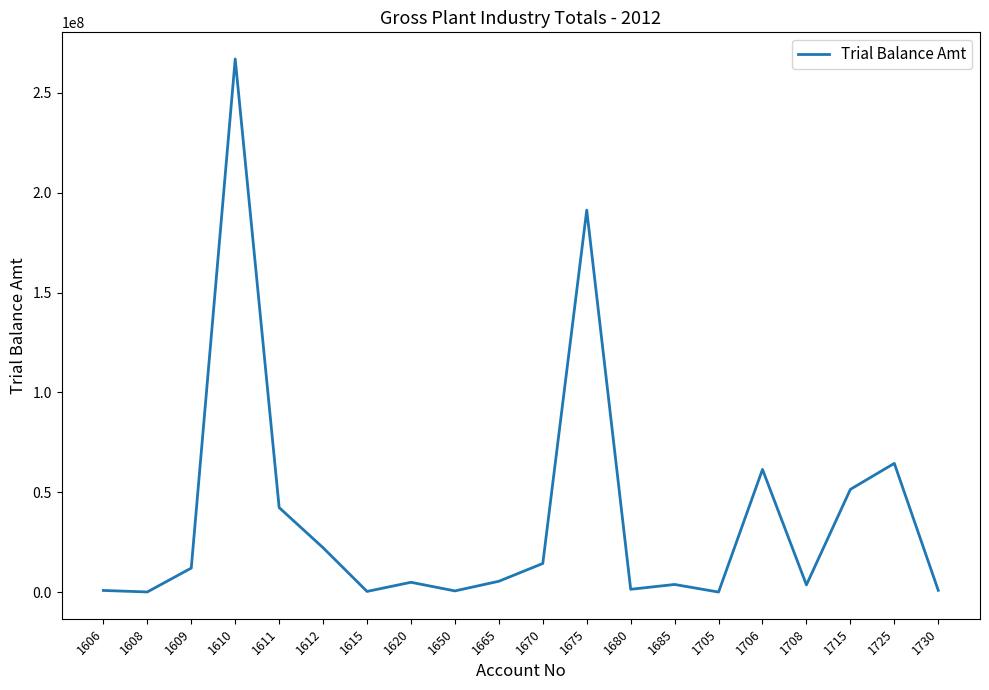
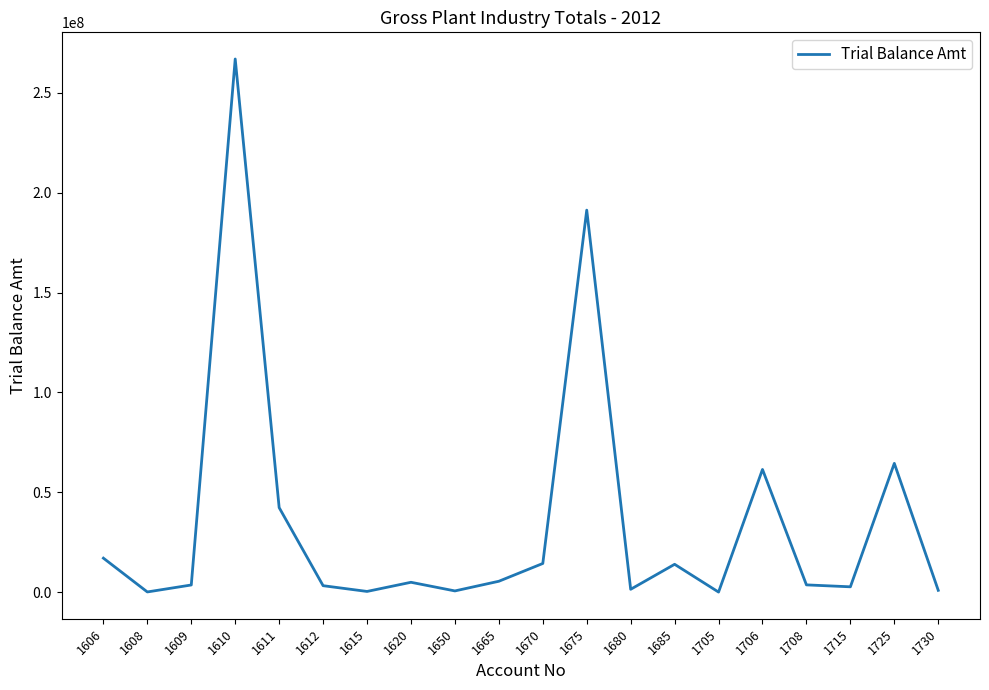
1606: 1000000 -> 17000000
1609: 12000000 -> 4000000
1612: 22000000 -> 3000000
1685: 4000000 -> 14000000
1715: 51000000 -> 3000000
